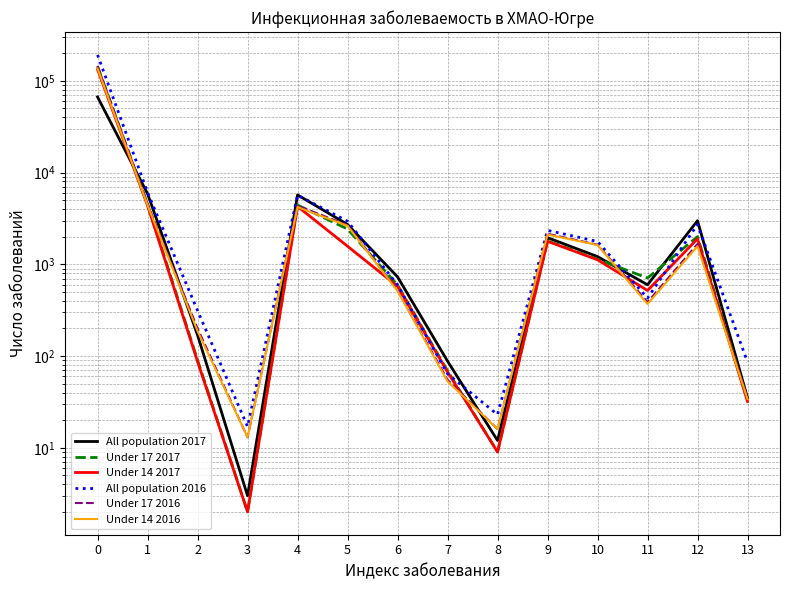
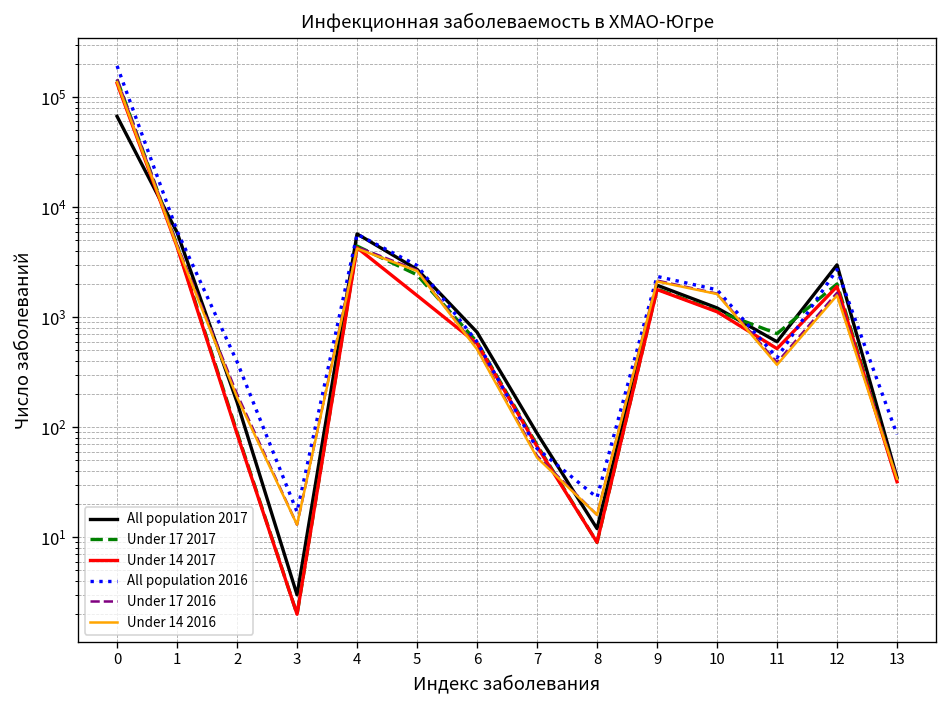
All population 2016, 2: 310 -> 390
